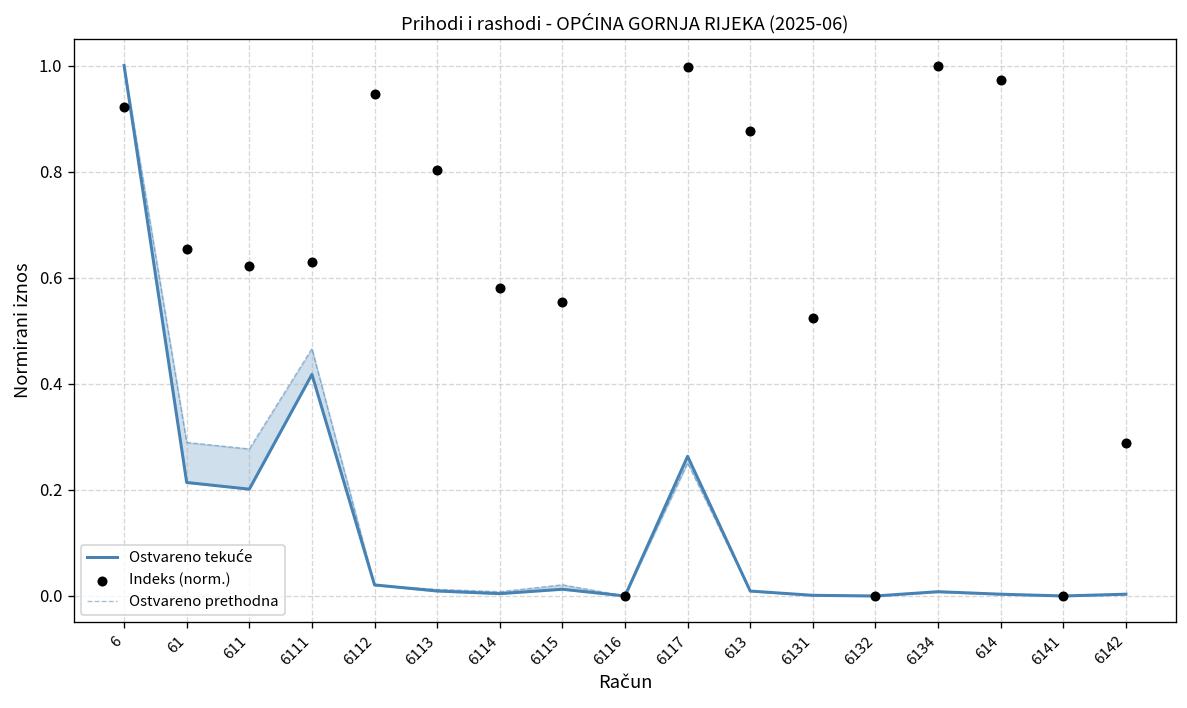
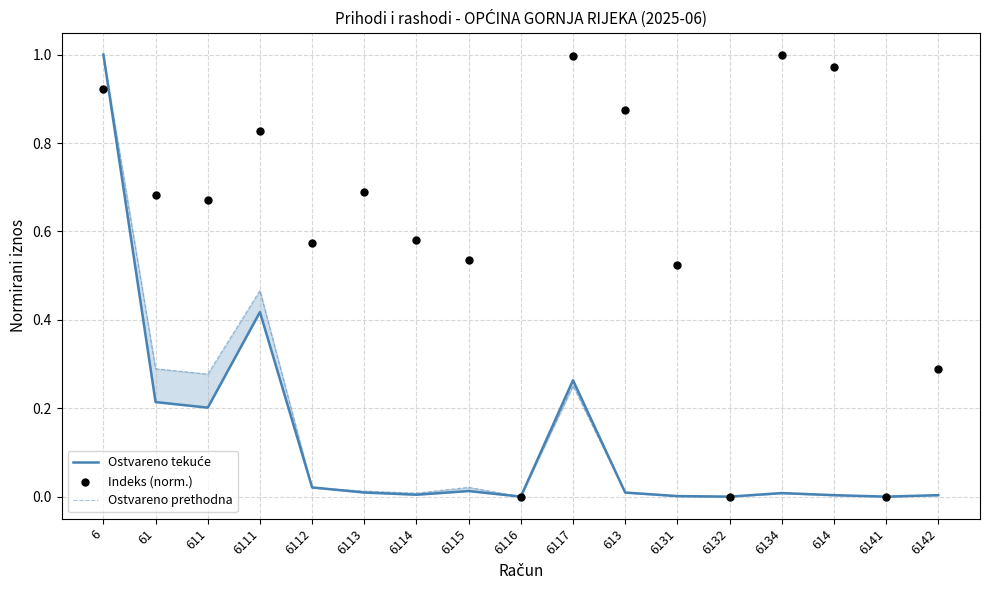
Indeks (norm.), 61: 0.65 -> 0.68
Indeks (norm.), 611: 0.62 -> 0.67
Indeks (norm.), 6111: 0.63 -> 0.83
Indeks (norm.), 6112: 0.95 -> 0.57
Indeks (norm.), 6113: 0.80 -> 0.69
Indeks (norm.), 6115: 0.55 -> 0.54
